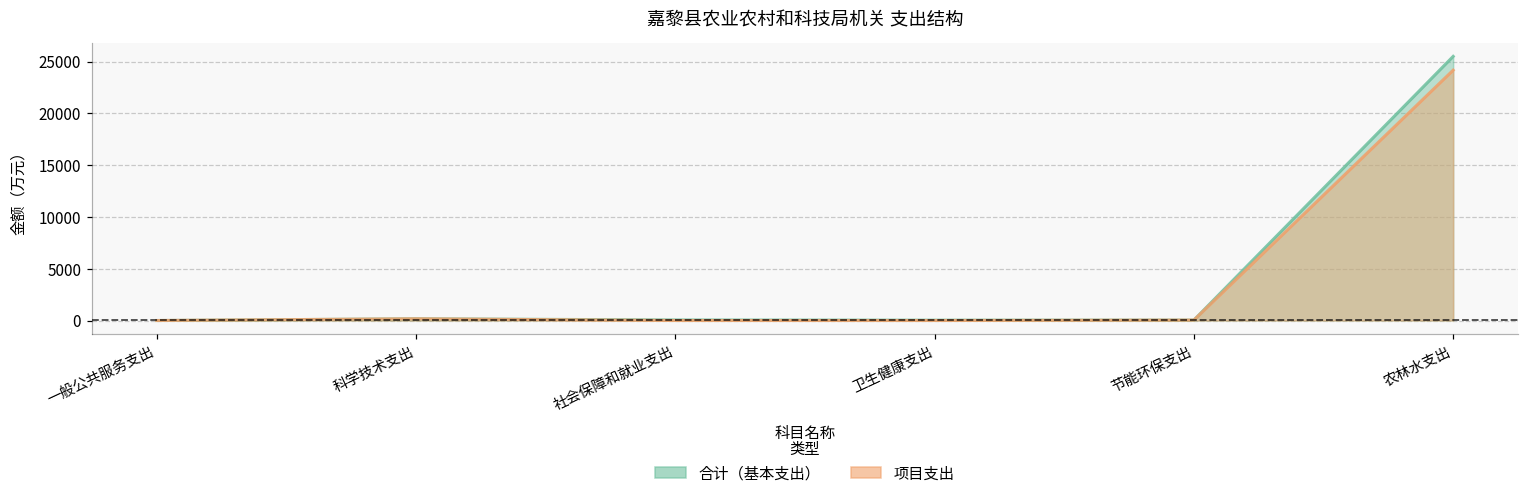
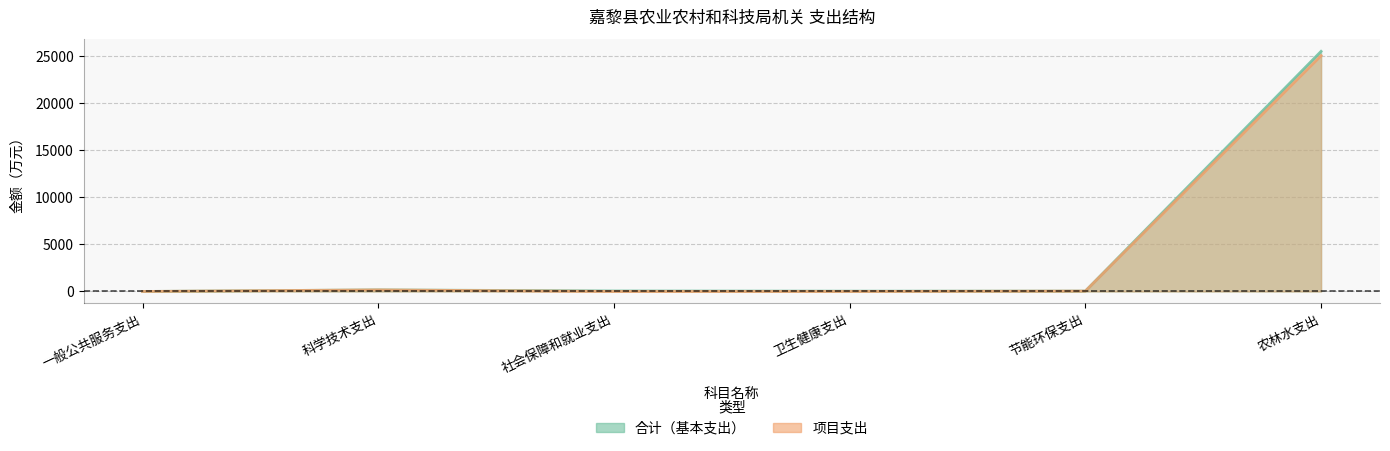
项目支出, 农林水支出: 24000 -> 25000
